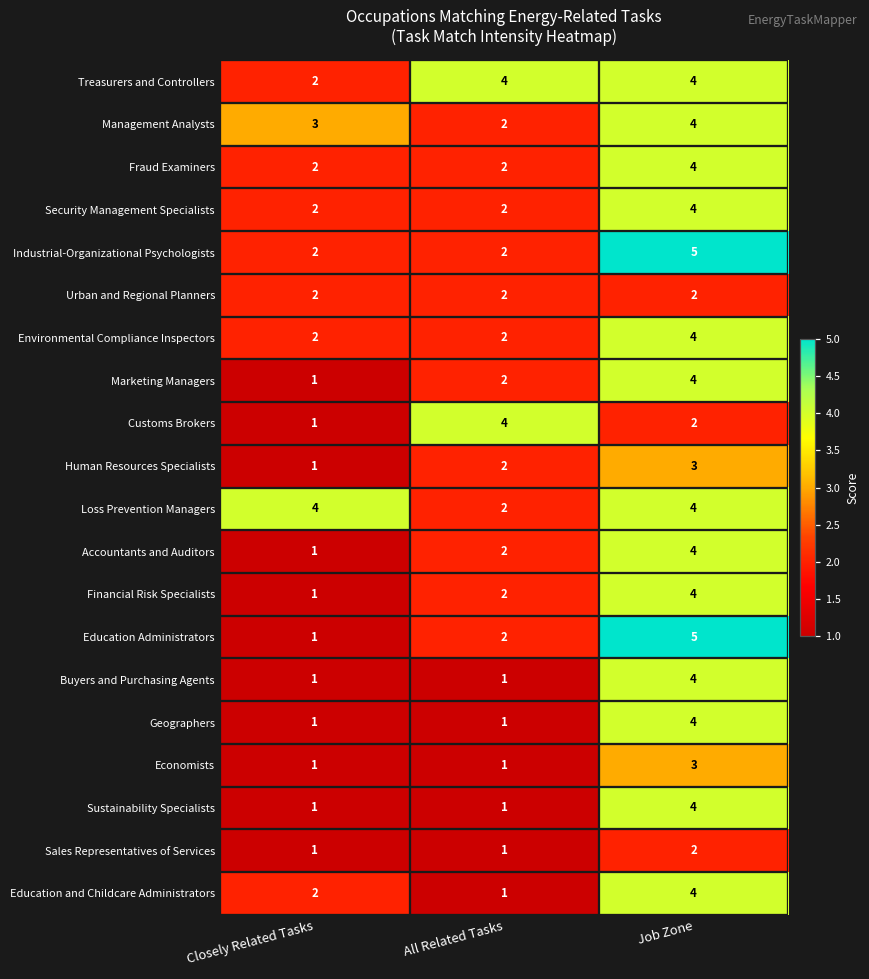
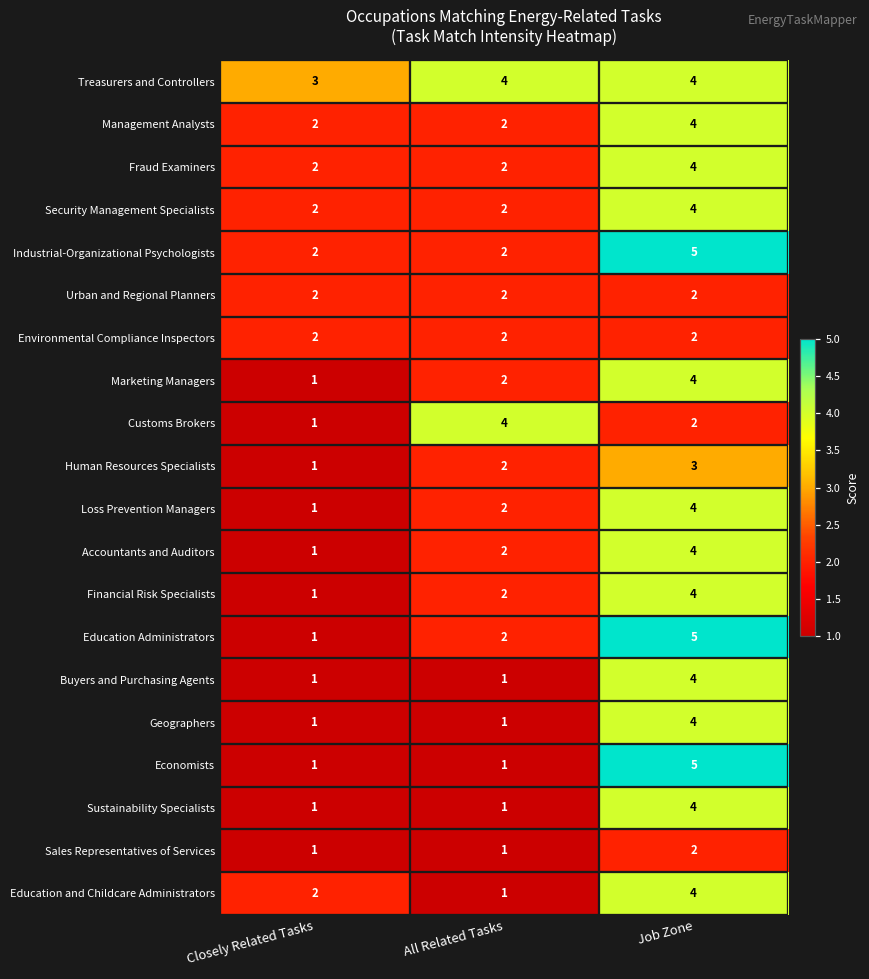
Treasurers and Controllers, Closely Related Tasks: 2 -> 3
Management Analysts, Closely Related Tasks: 3 -> 2
Environmental Compliance Inspectors, Job Zone: 4 -> 2
Loss Prevention Managers, Closely Related Tasks: 4 -> 1
Economists, Job Zone: 3 -> 5
